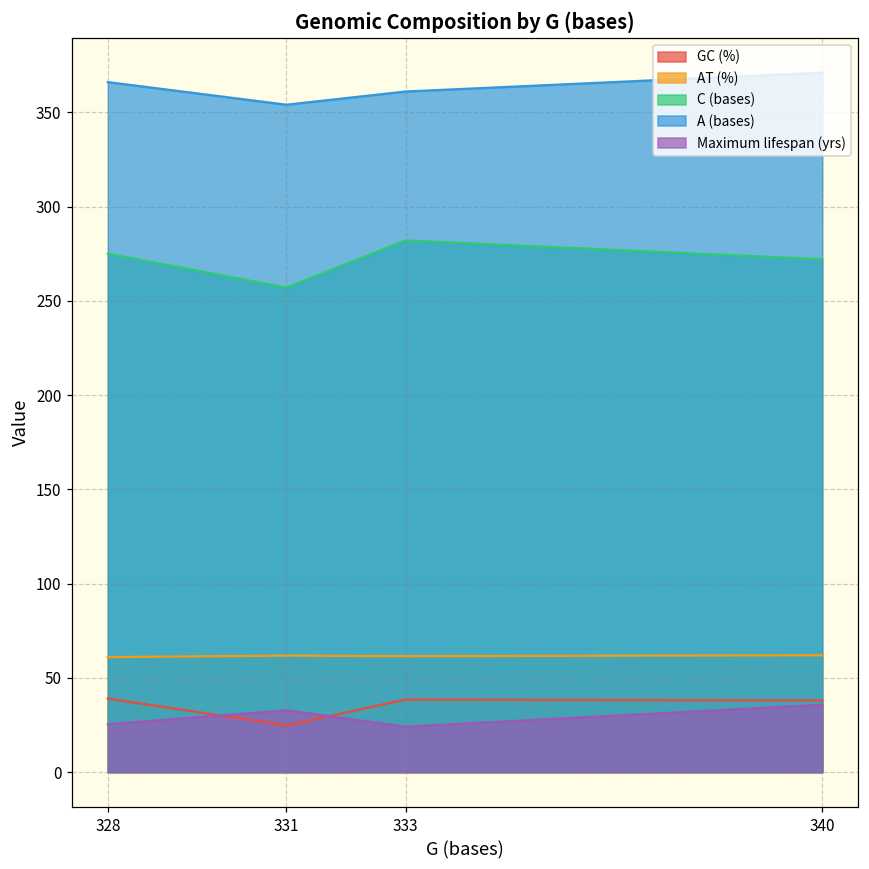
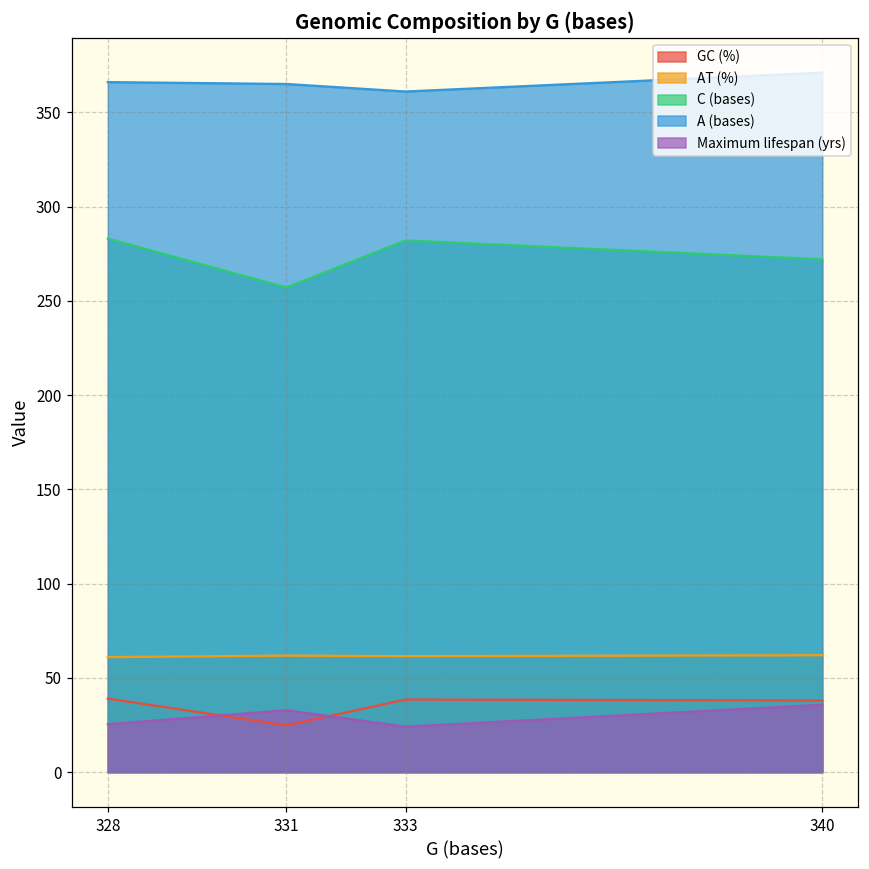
C (bases), 328: 275 -> 283
A (bases), 331: 354 -> 365
